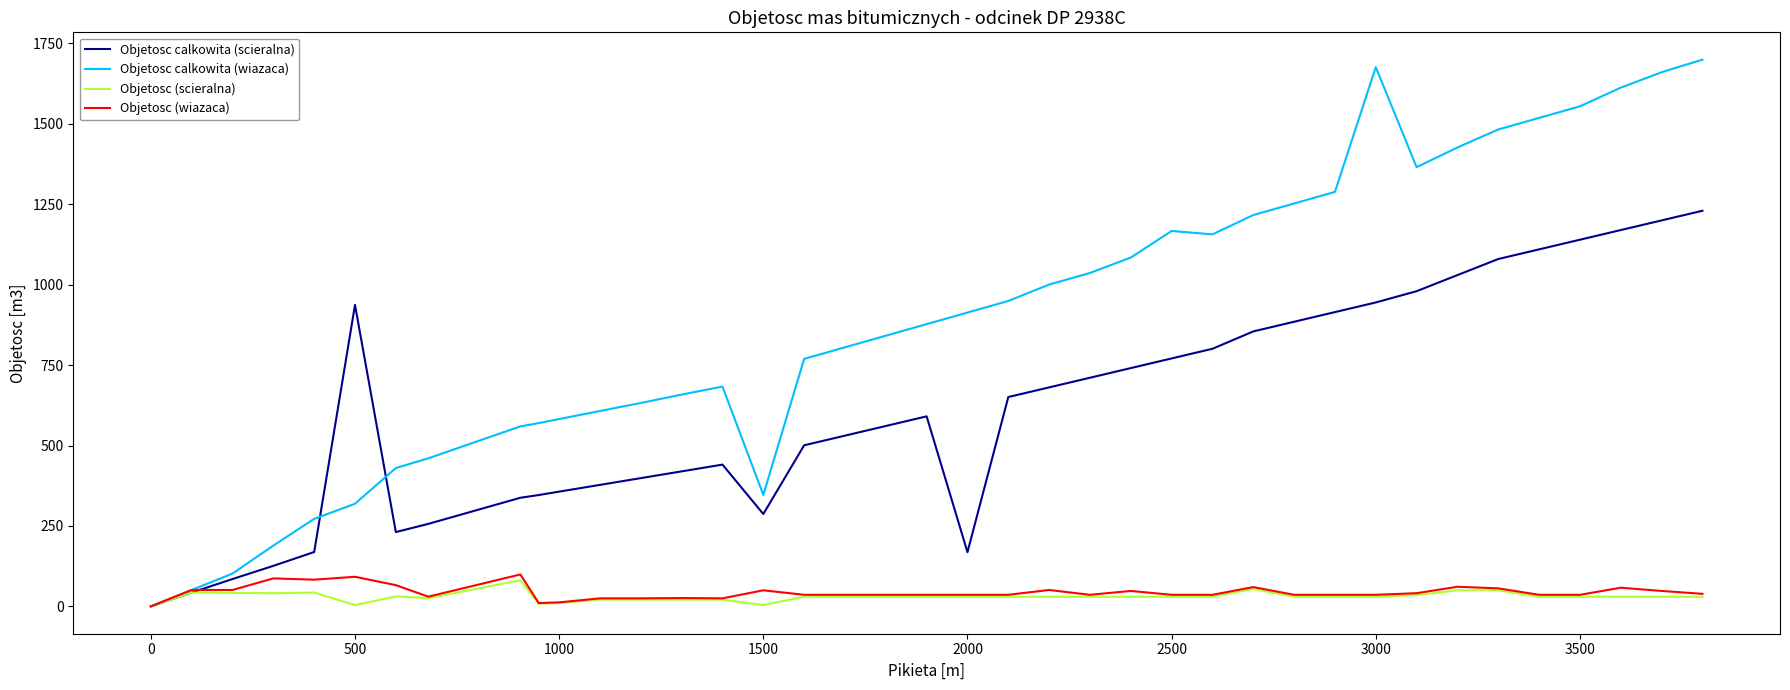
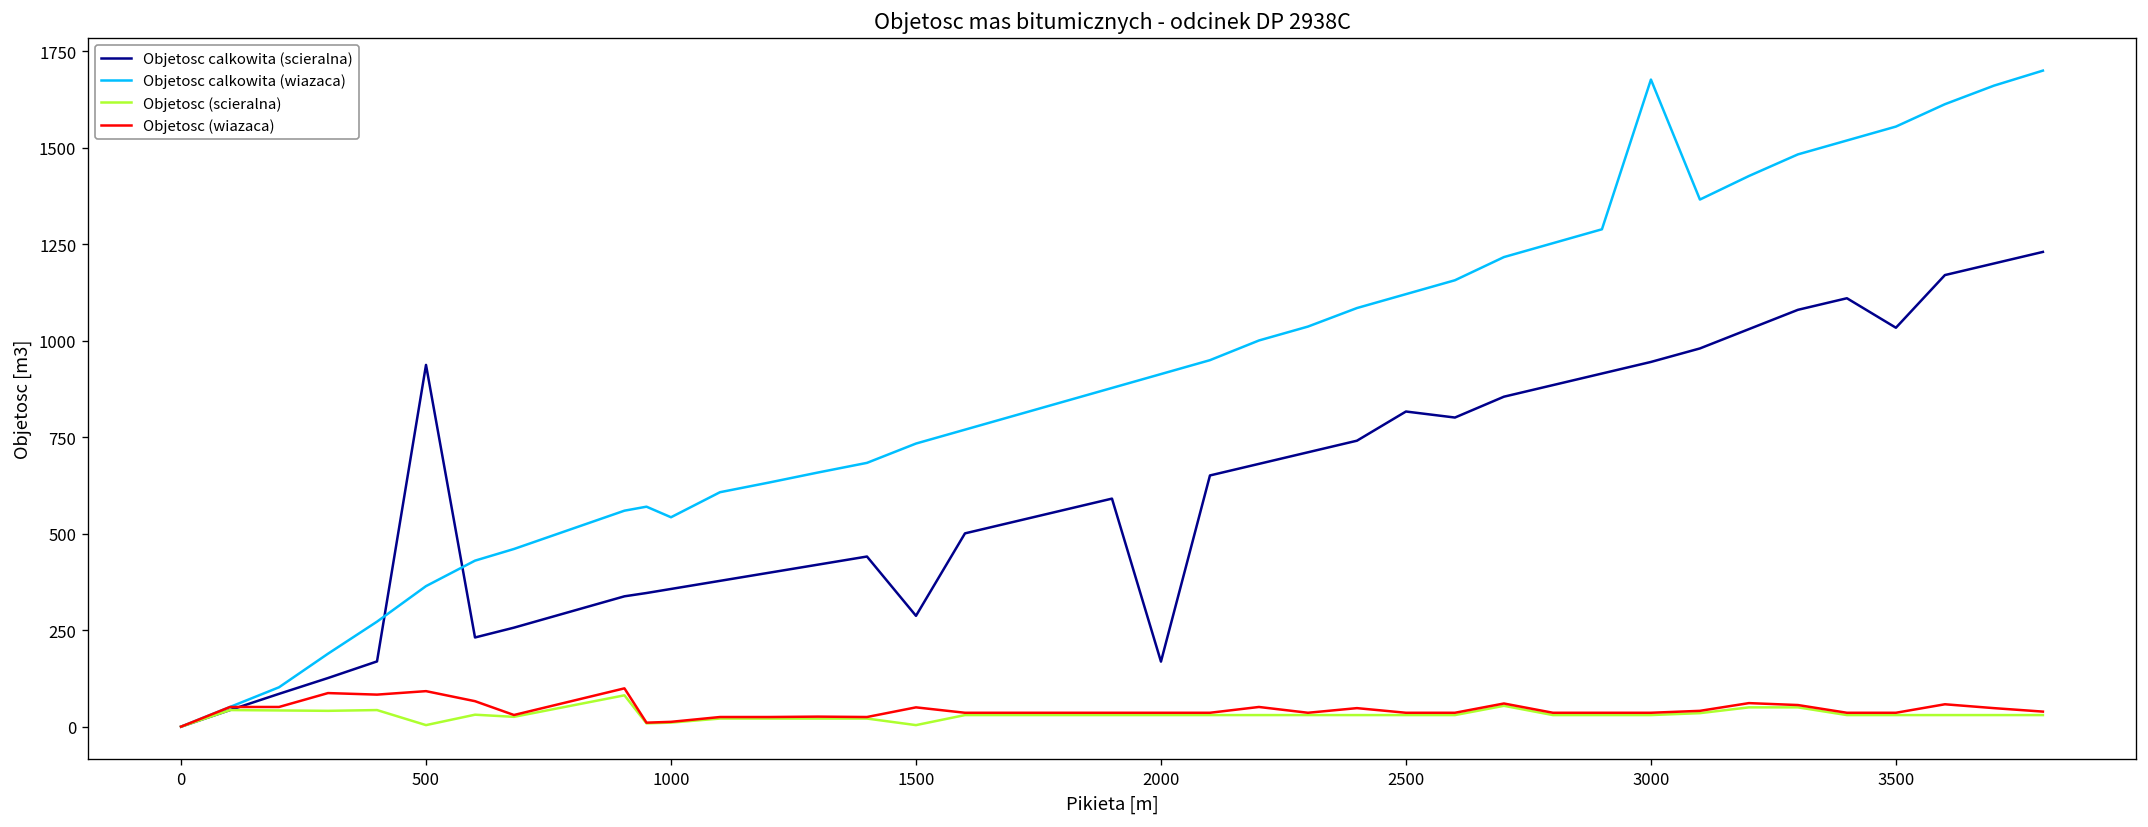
Objetosc calkowita (wiazaca), 500: 320 -> 360
Objetosc calkowita (wiazaca), 1000: 580 -> 540
Objetosc calkowita (wiazaca), 1500: 350 -> 730
Objetosc calkowita (scieralna), 2500: 770 -> 820
Objetosc calkowita (wiazaca), 2500: 1170 -> 1120
Objetosc calkowita (scieralna), 3500: 1140 -> 1030
